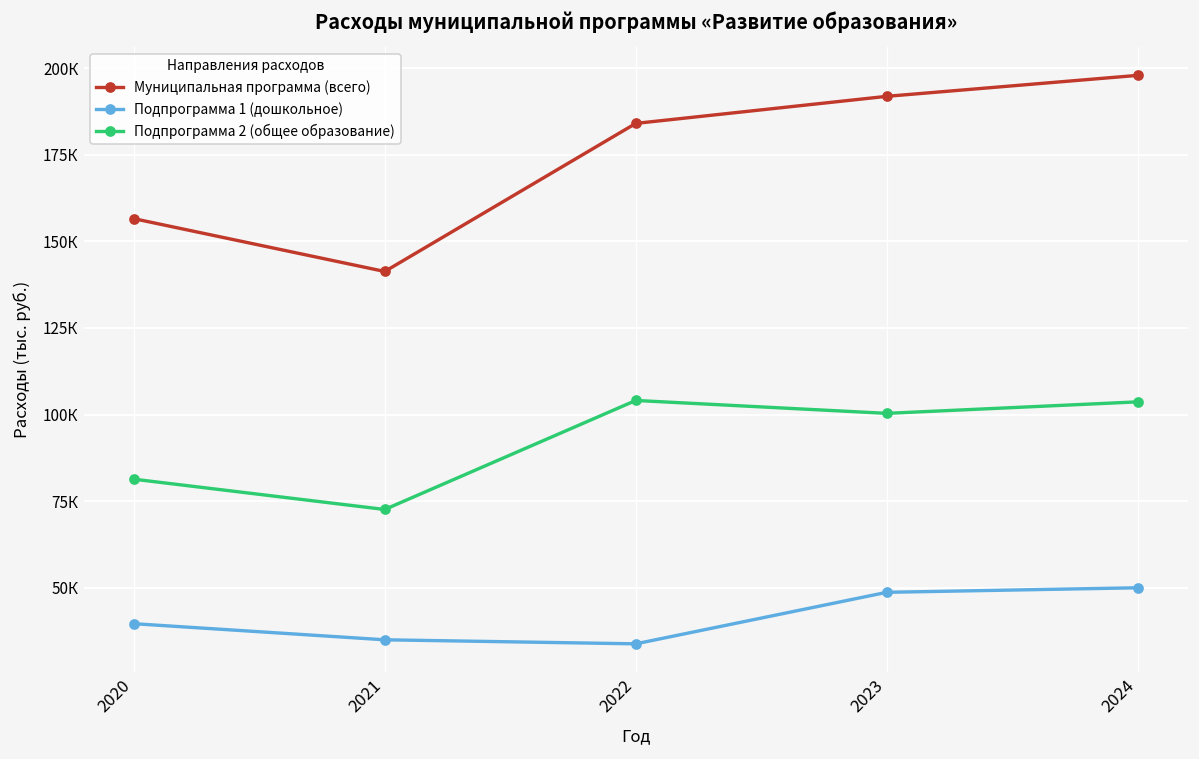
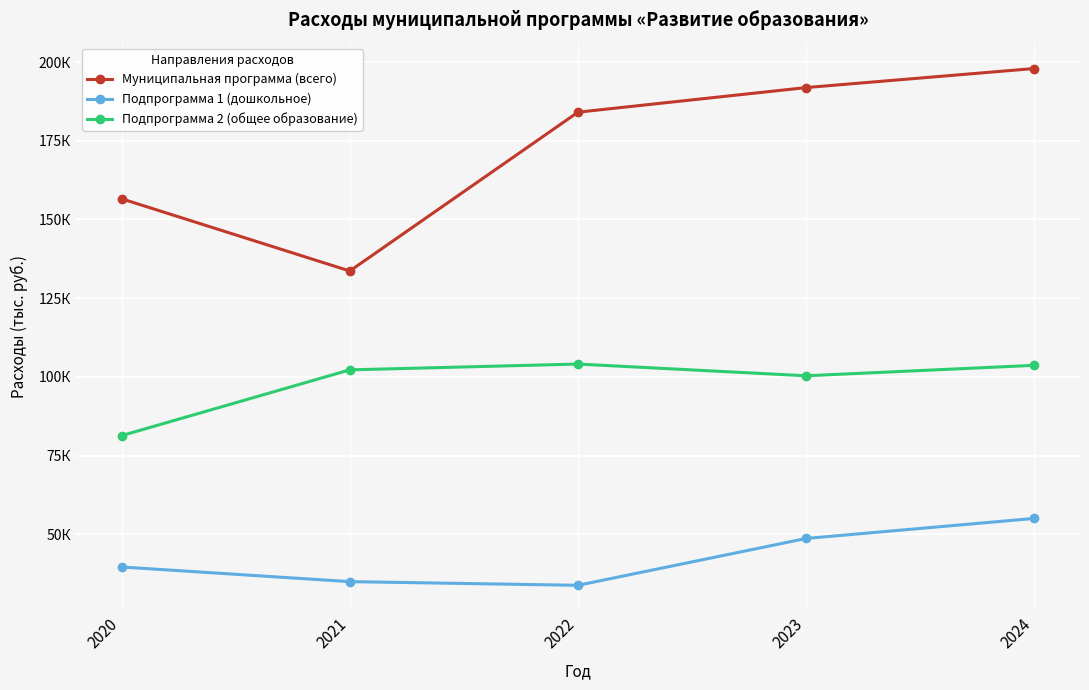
Муниципальная программа (всего), 2021: 141К -> 134К
Подпрограмма 2 (общее образование), 2021: 73К -> 102К
Подпрограмма 1 (дошкольное), 2024: 50К -> 55К
